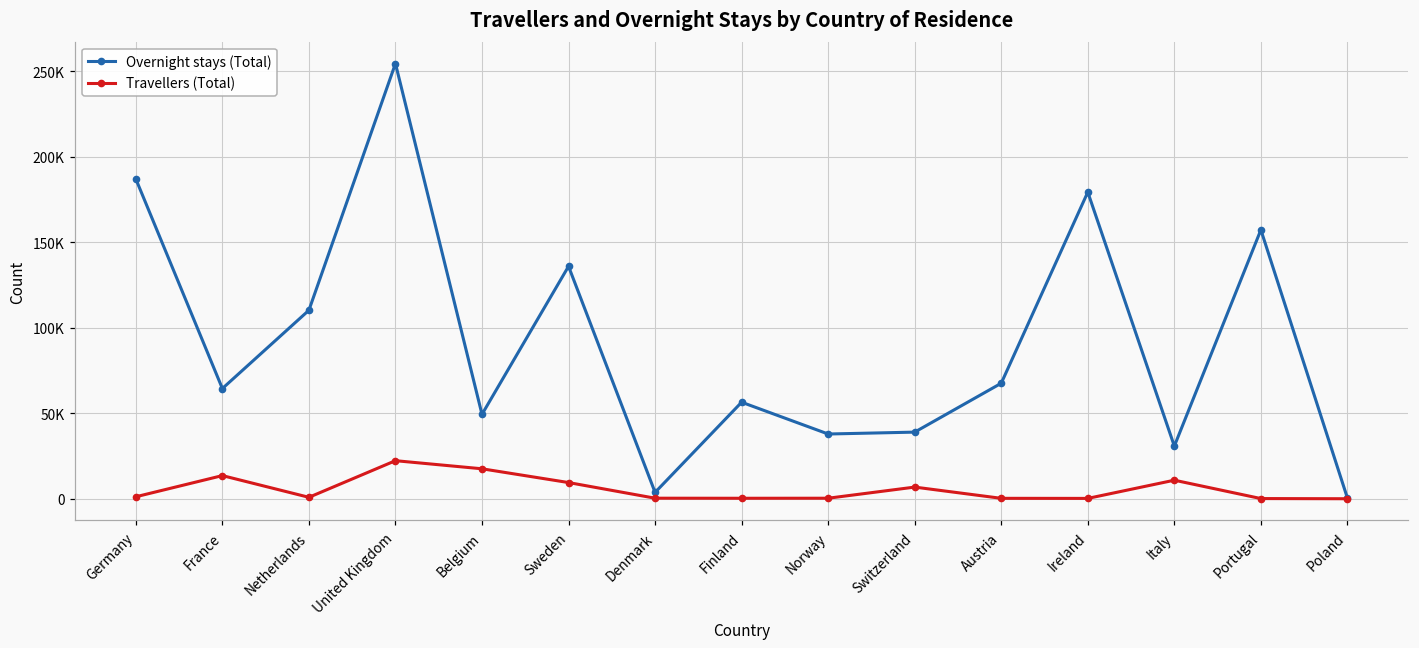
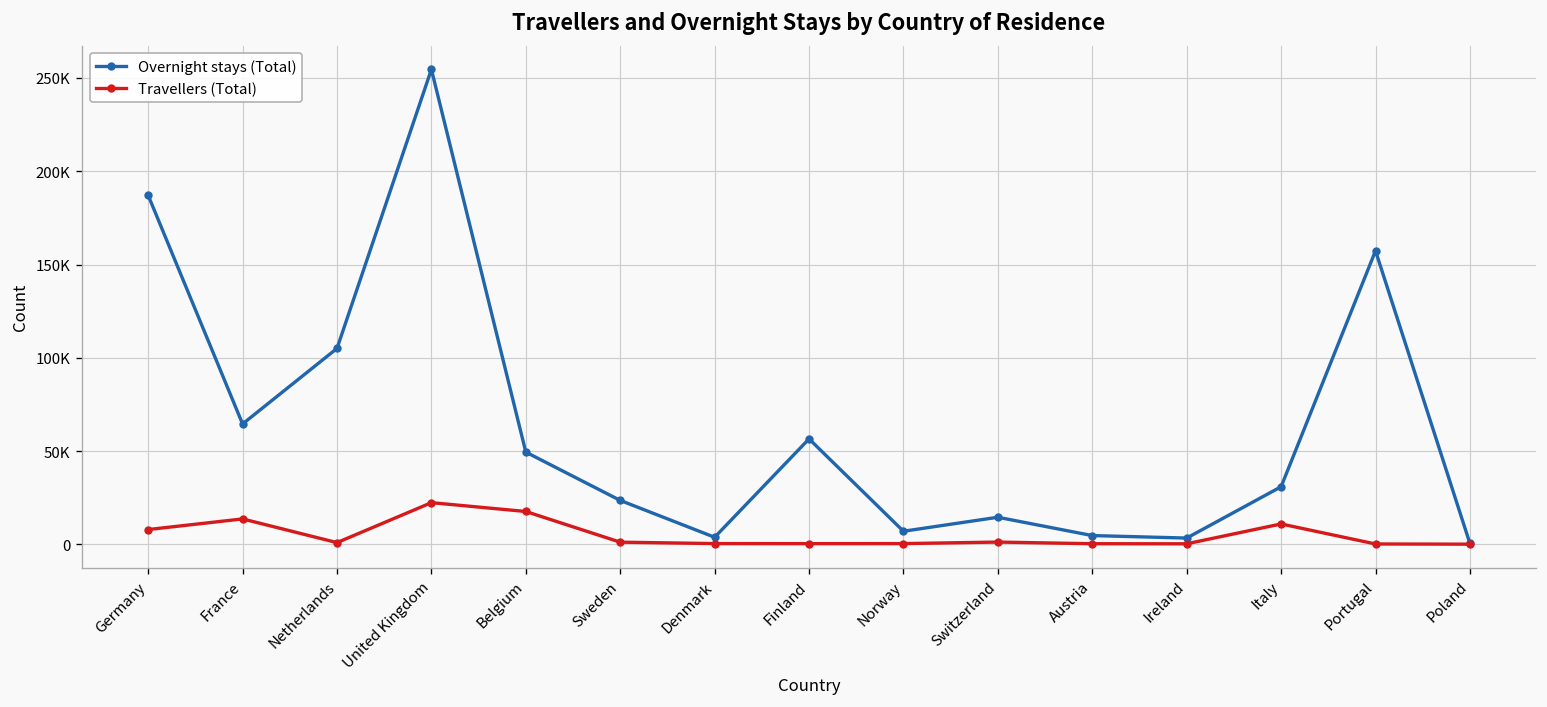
Travellers (Total), Germany: 1000 -> 8000
Overnight stays (Total), Netherlands: 110000 -> 105000
Overnight stays (Total), Sweden: 136000 -> 24000
Travellers (Total), Sweden: 10000 -> 1000
Overnight stays (Total), Norway: 38000 -> 7000
Overnight stays (Total), Switzerland: 39000 -> 15000
Travellers (Total), Switzerland: 7000 -> 1000
Overnight stays (Total), Austria: 68000 -> 5000
Overnight stays (Total), Ireland: 179000 -> 3000
